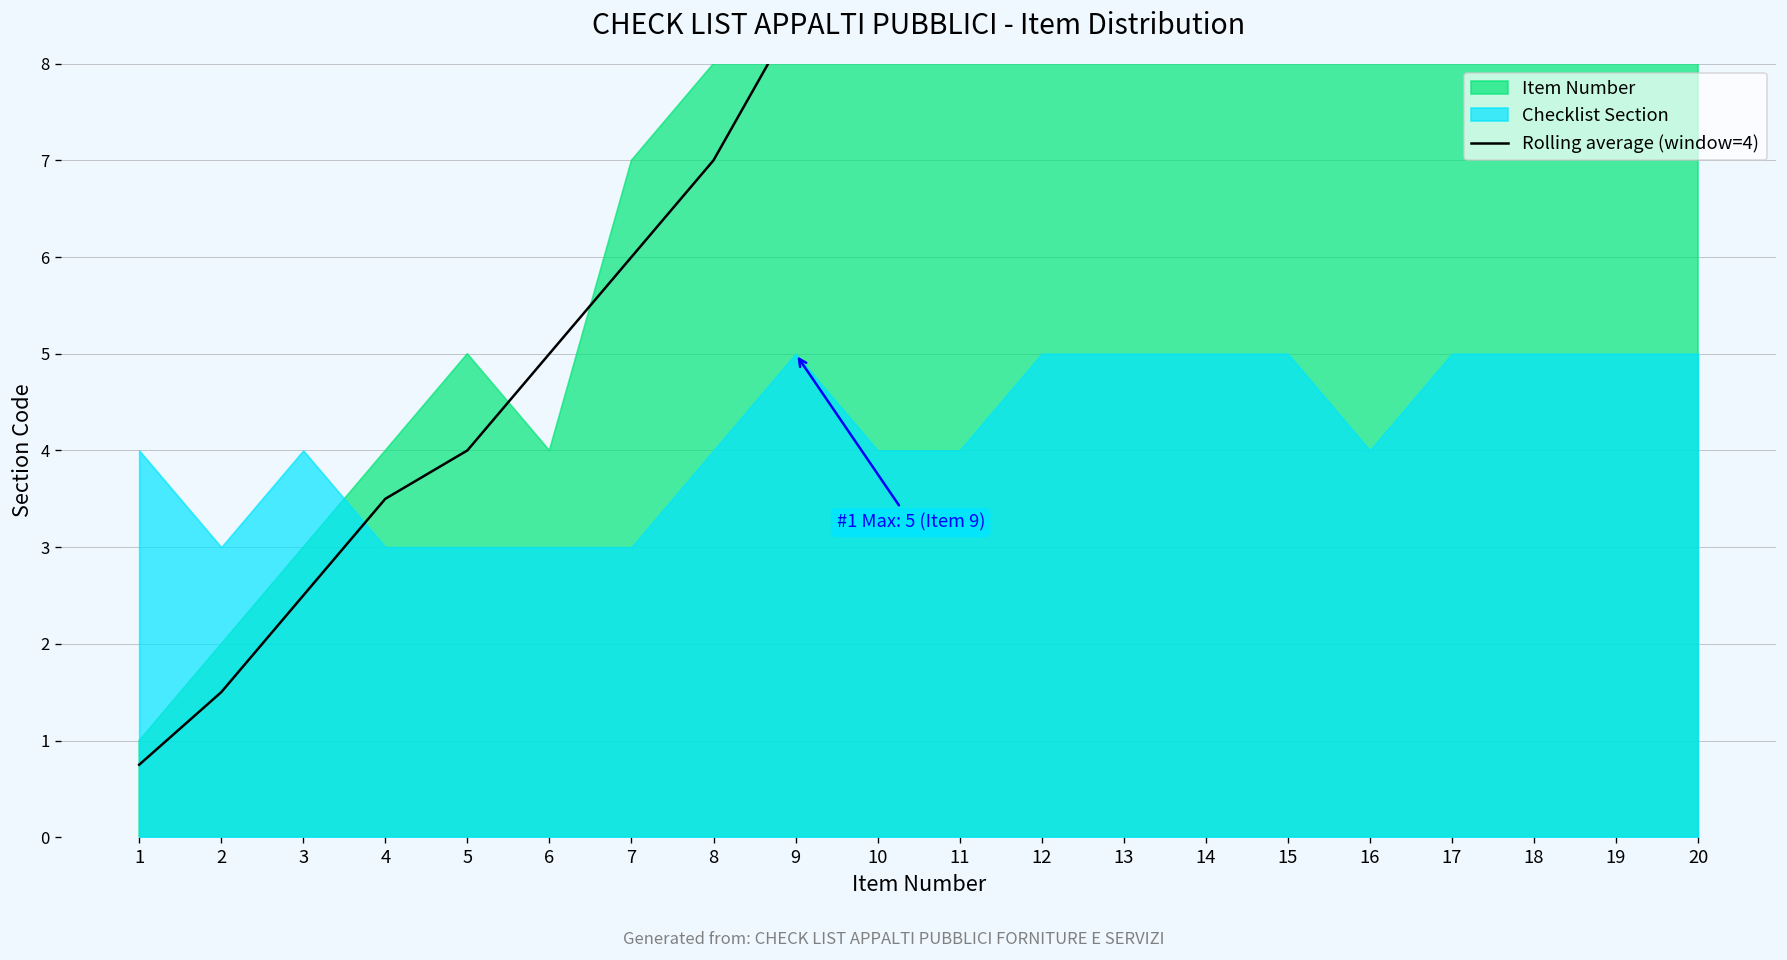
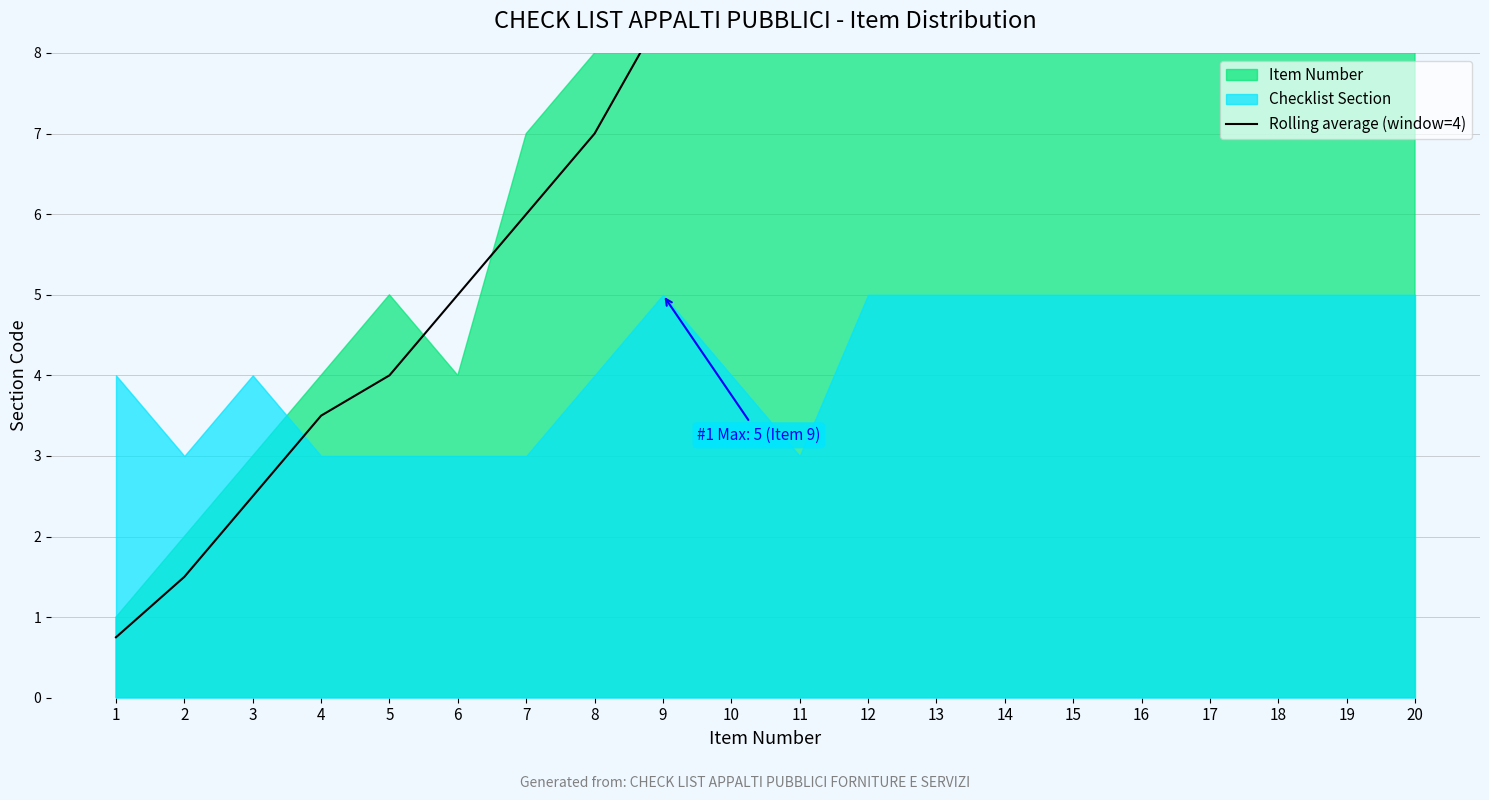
Checklist Section, 11: 4 -> 3
Checklist Section, 16: 4 -> 5
